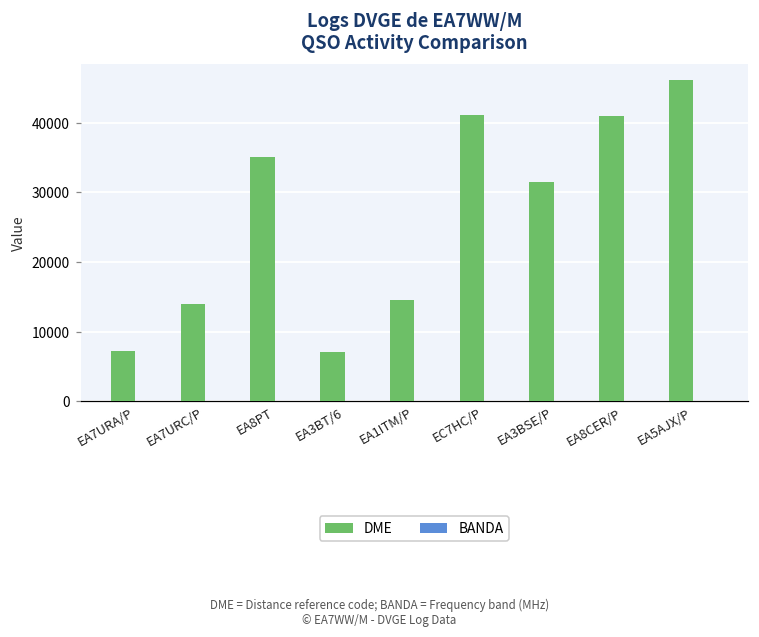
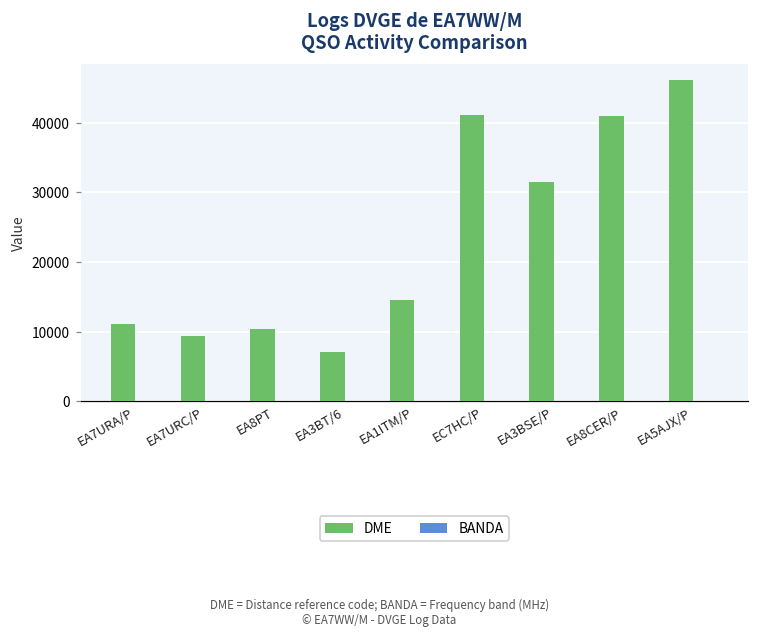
DME, EA7URA/P: 7000 -> 11000
DME, EA7URC/P: 14000 -> 9000
DME, EA8PT: 35000 -> 10000
